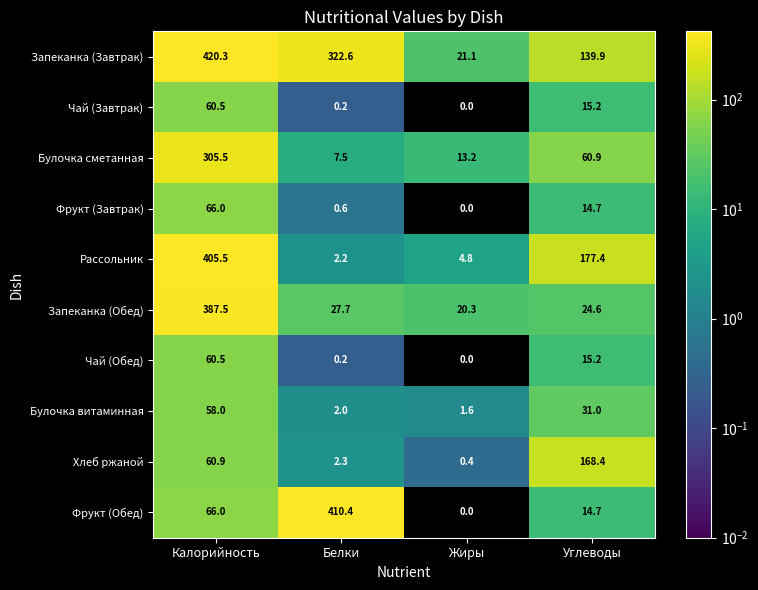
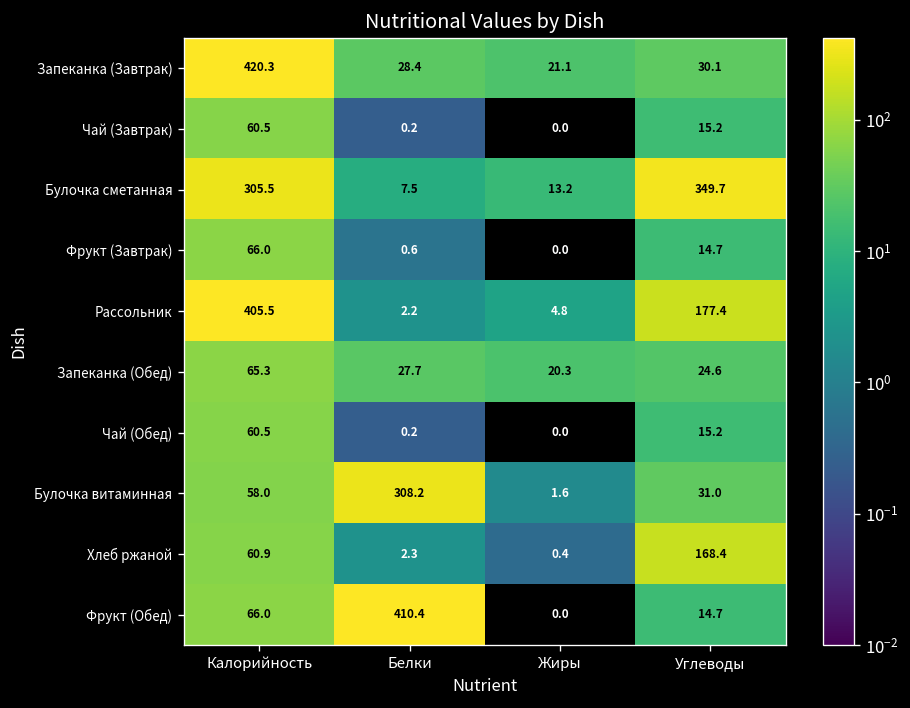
Запеканка (Завтрак), Белки: 322.6 -> 28.4
Запеканка (Завтрак), Углеводы: 139.9 -> 30.1
Булочка сметанная, Углеводы: 60.9 -> 349.7
Запеканка (Обед), Калорийность: 387.5 -> 65.3
Булочка витаминная, Белки: 2.0 -> 308.2
